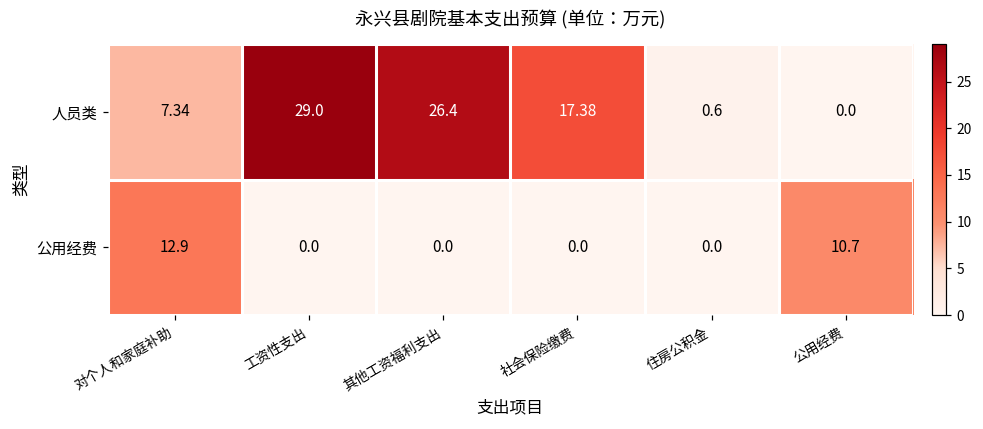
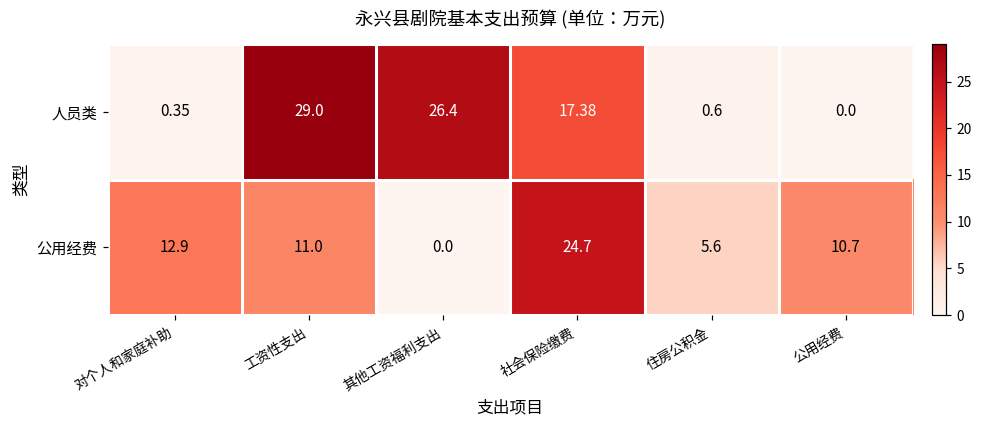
人员类, 对个人和家庭补助: 7.34 -> 0.35
公用经费, 工资性支出: 0.0 -> 11.0
公用经费, 社会保险缴费: 0.0 -> 24.7
公用经费, 住房公积金: 0.0 -> 5.6
